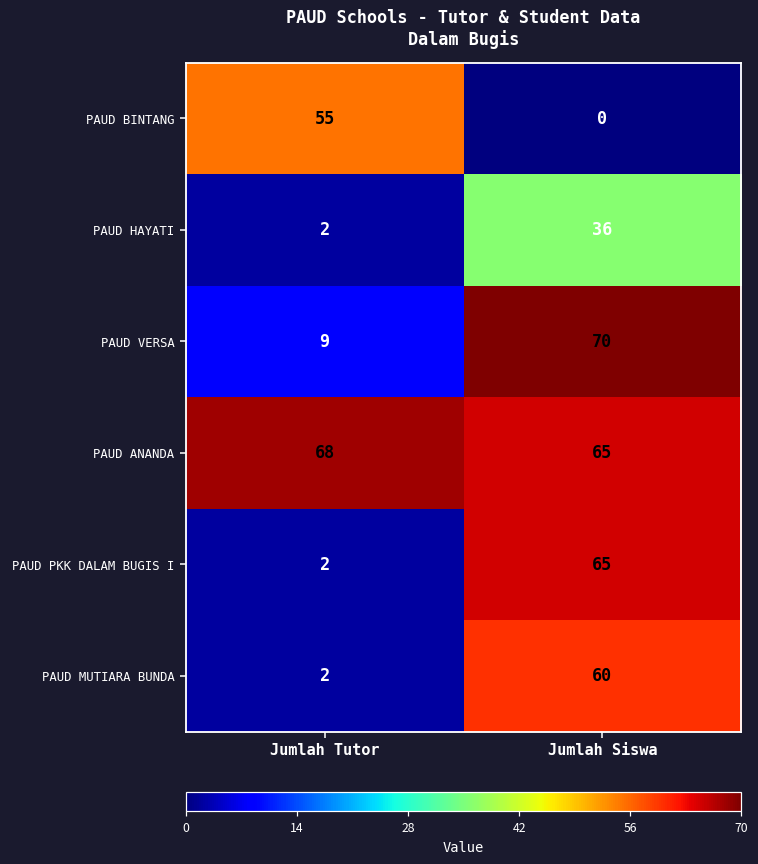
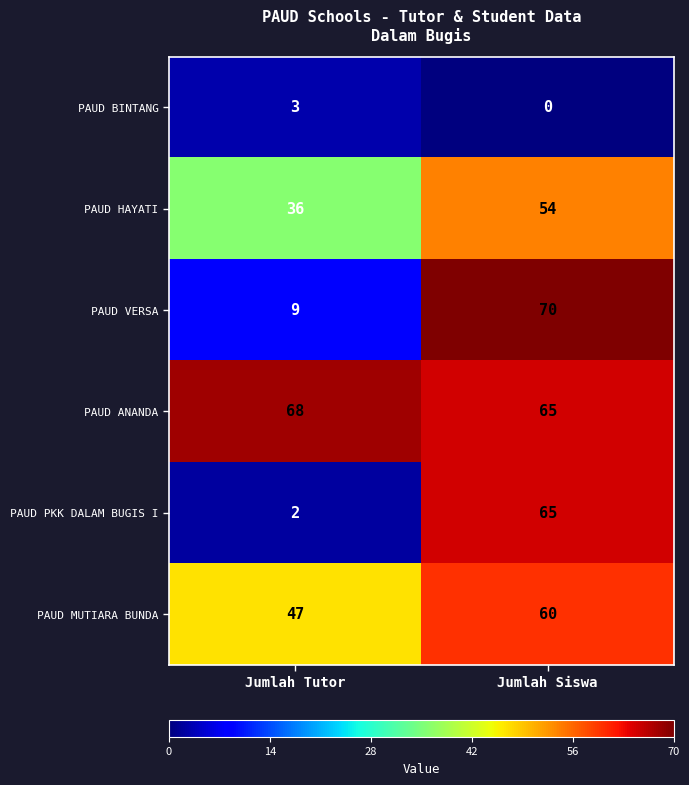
PAUD BINTANG, Jumlah Tutor: 55 -> 3
PAUD HAYATI, Jumlah Tutor: 2 -> 36
PAUD HAYATI, Jumlah Siswa: 36 -> 54
PAUD MUTIARA BUNDA, Jumlah Tutor: 2 -> 47
